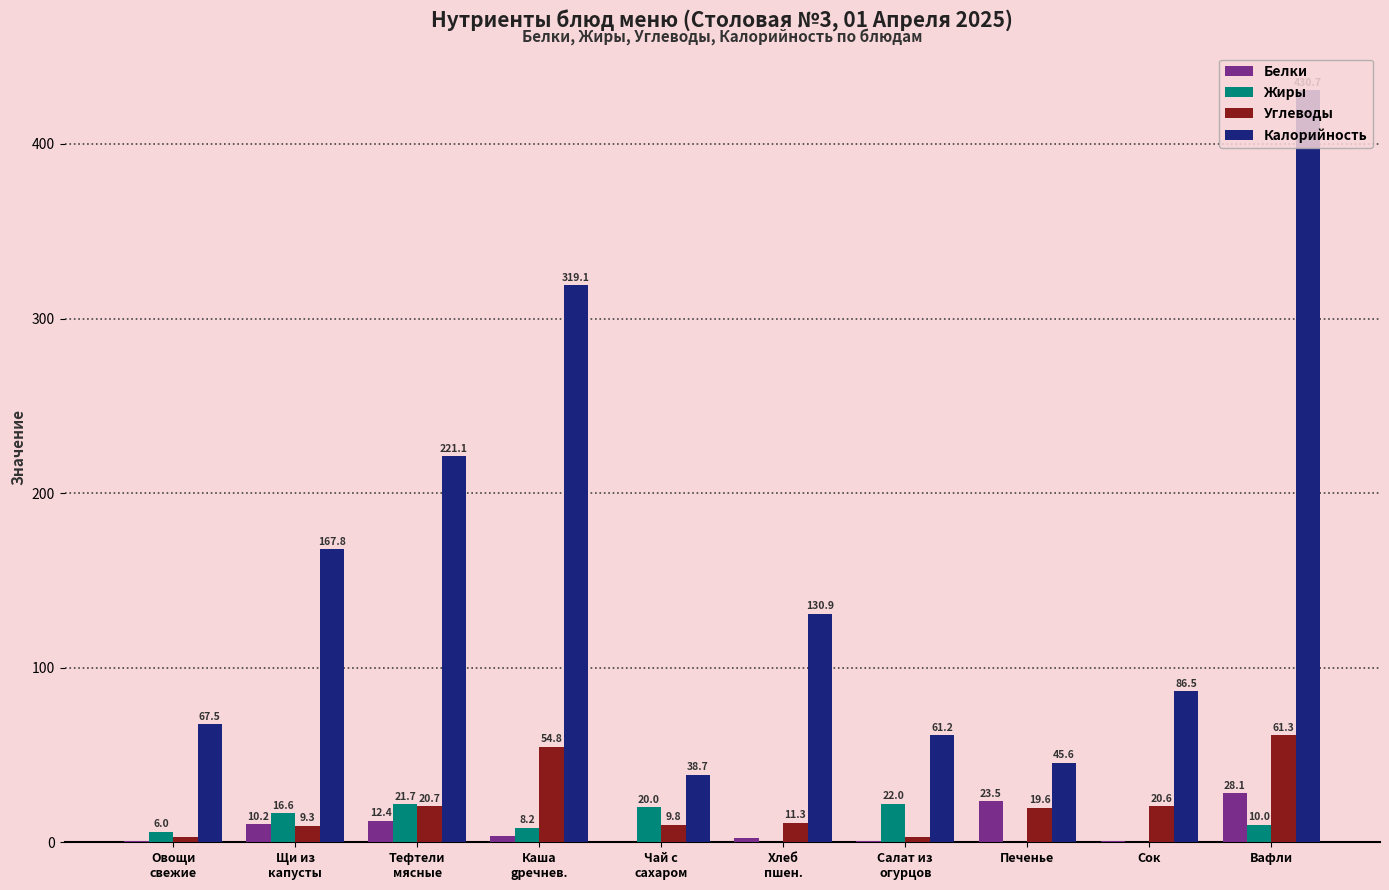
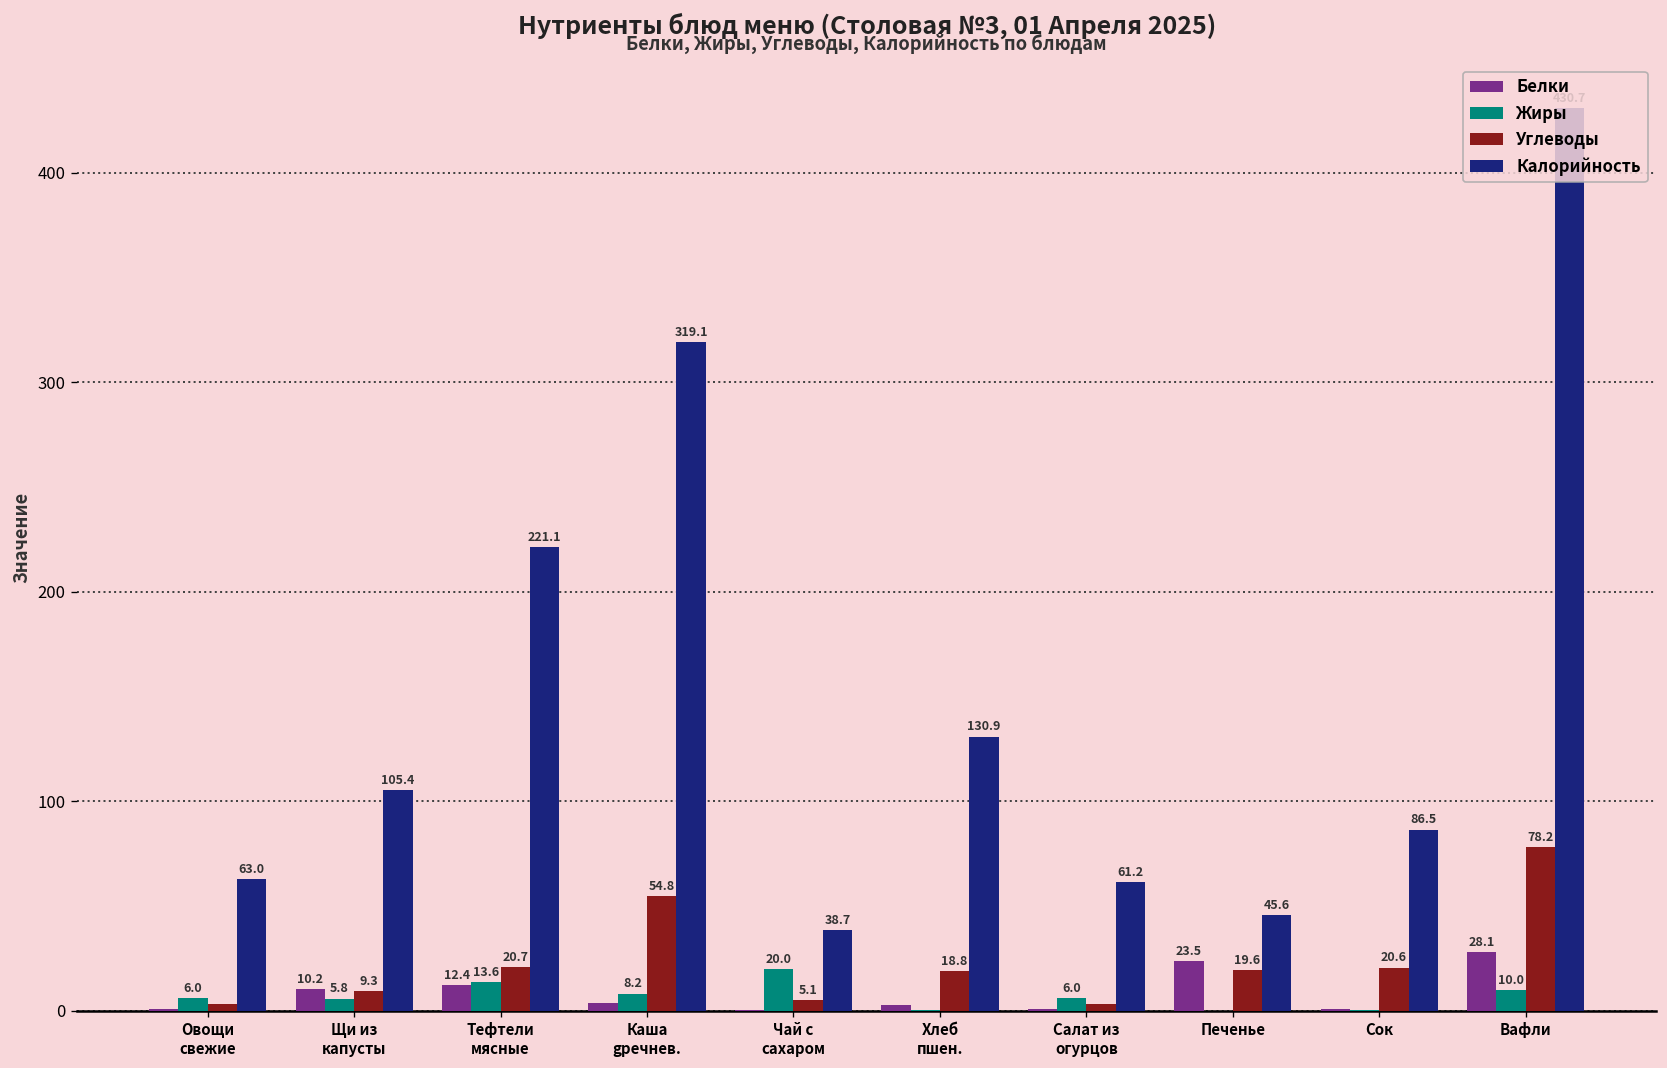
Калорийность, Овощи свежие: 67.5 -> 63.0
Жиры, Щи из капусты: 16.6 -> 5.8
Калорийность, Щи из капусты: 167.8 -> 105.4
Жиры, Тефтели мясные: 21.7 -> 13.6
Углеводы, Чай с сахаром: 9.8 -> 5.1
Углеводы, Хлеб пшен.: 11.3 -> 18.8
Жиры, Салат из огурцов: 22.0 -> 6.0
Углеводы, Вафли: 61.3 -> 78.2
